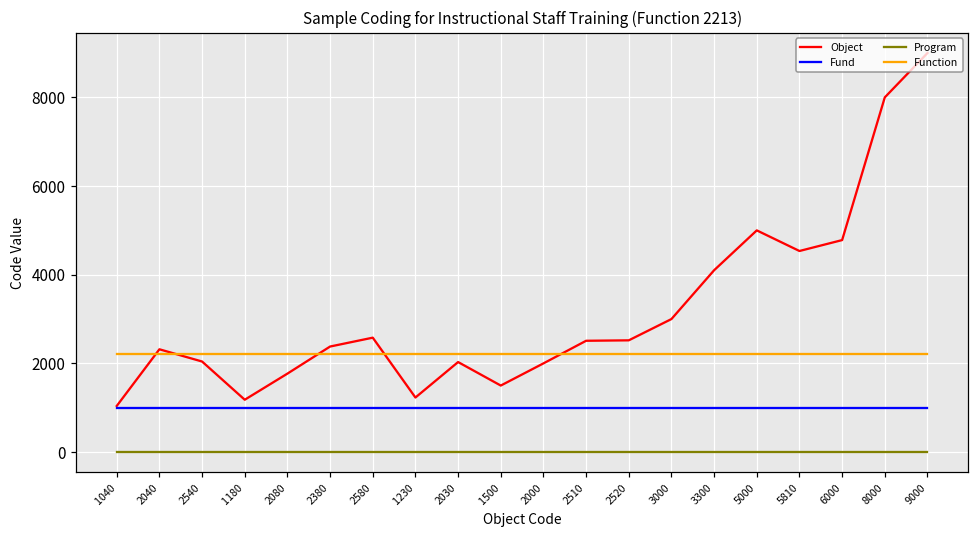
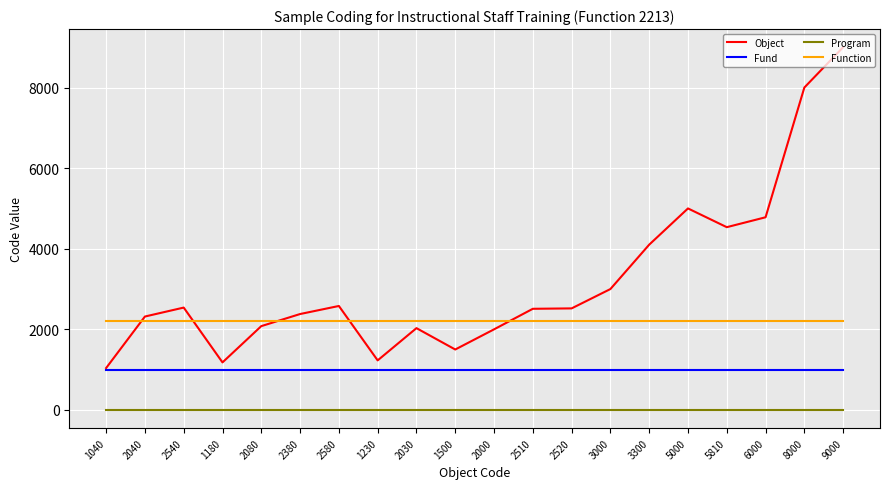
Object, 2540: 2000 -> 2500
Object, 2080: 1800 -> 2100
